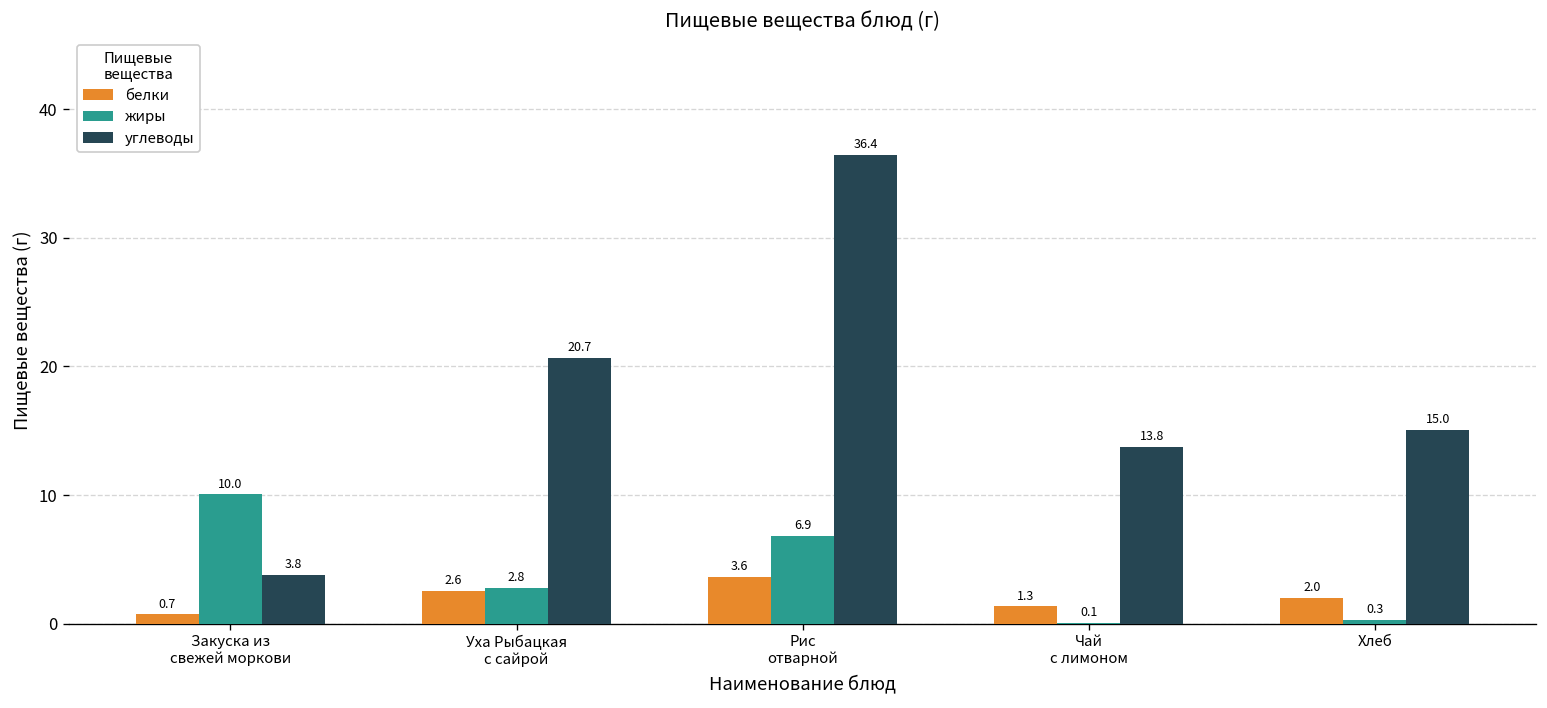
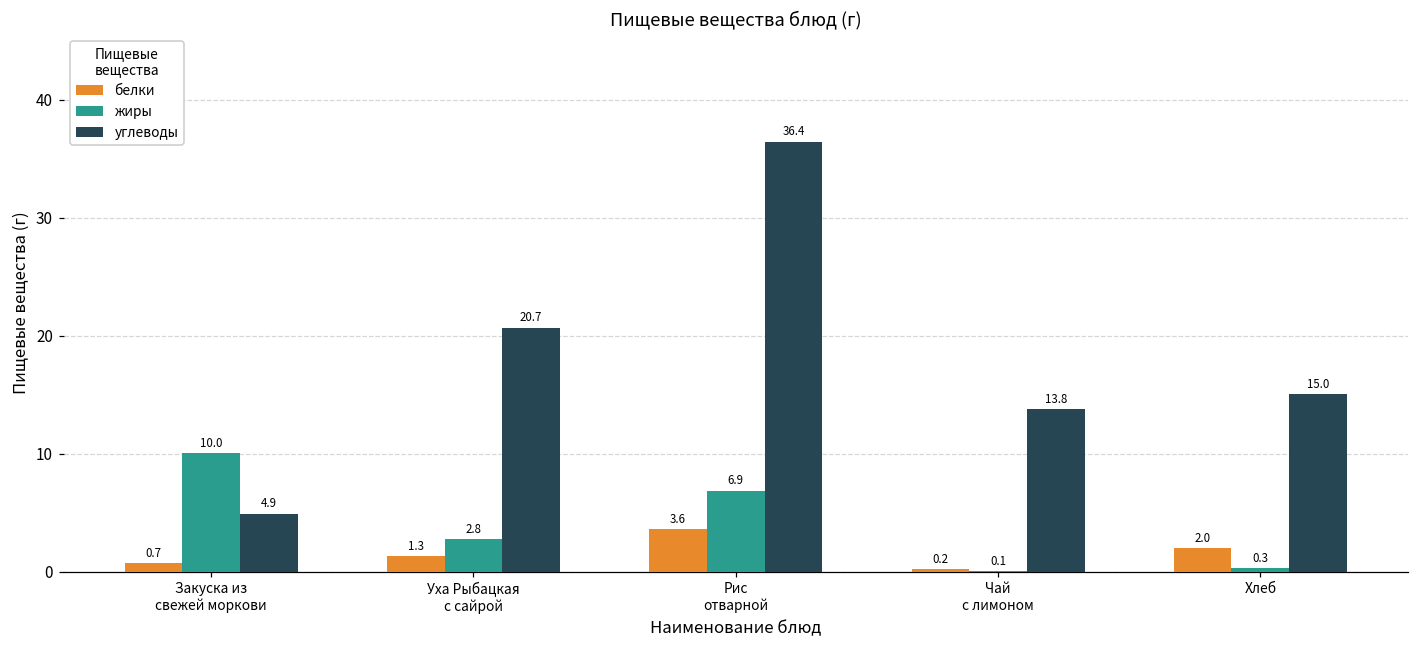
углеводы, Закуска из свежей моркови: 3.8 -> 4.9
белки, Уха Рыбацкая с сайрой: 2.6 -> 1.3
белки, Чай с лимоном: 1.3 -> 0.2
